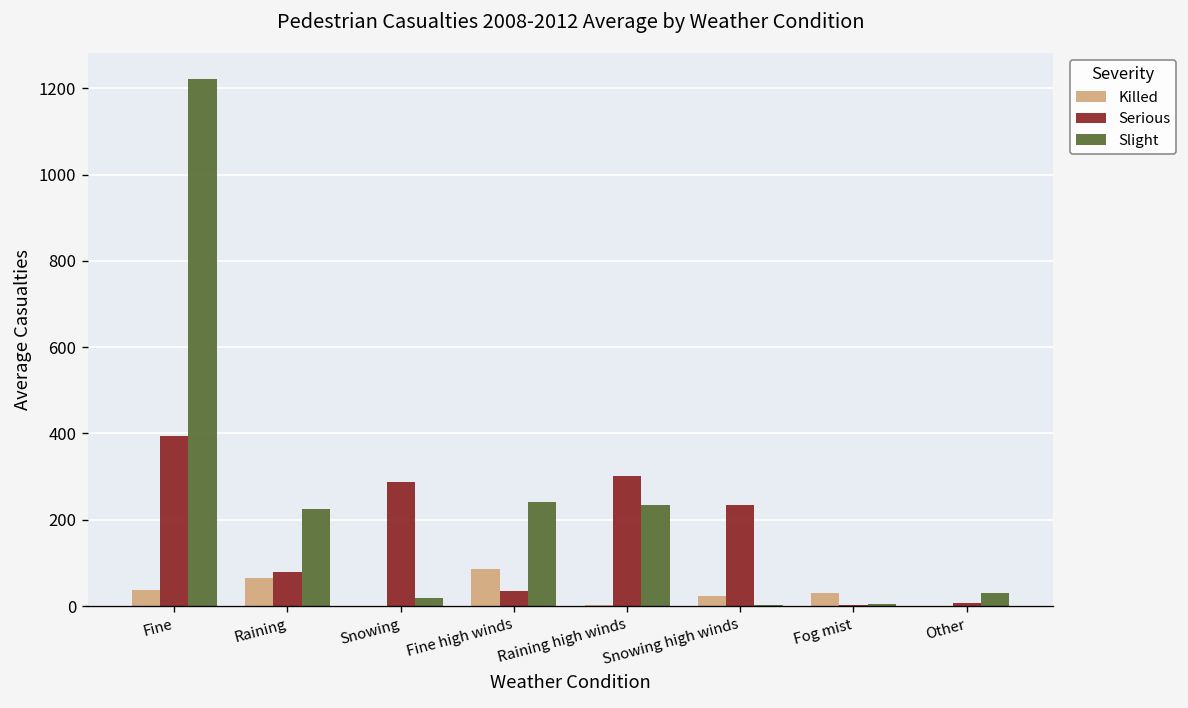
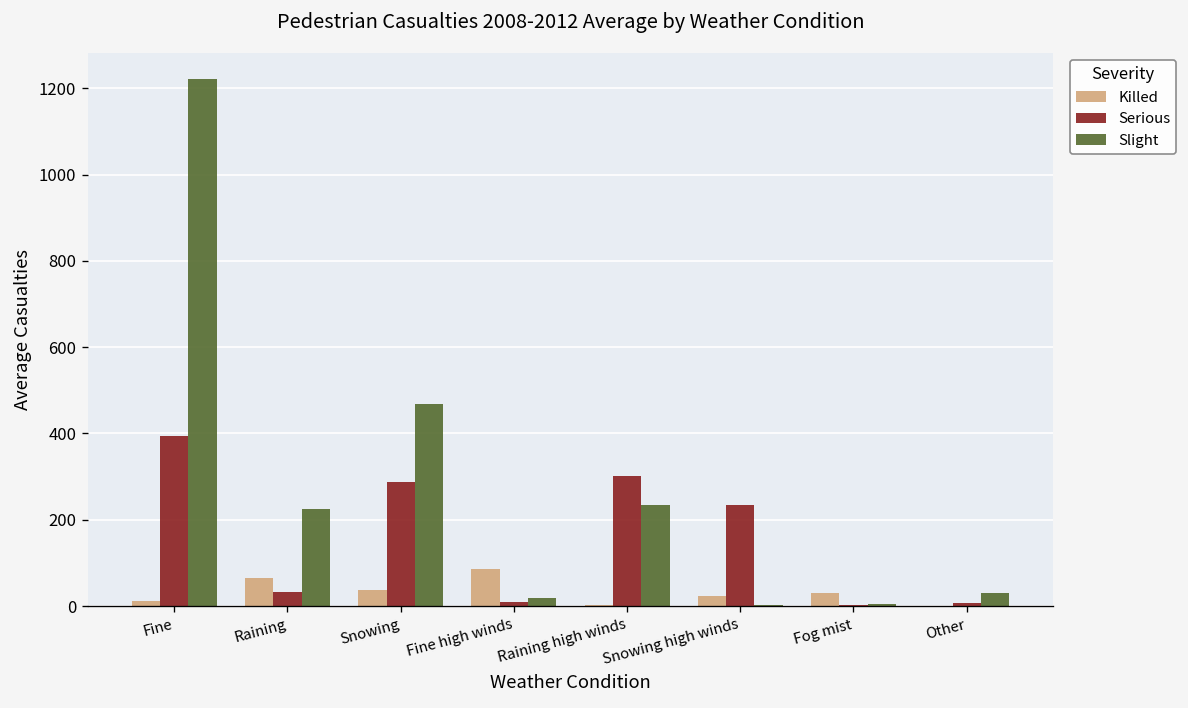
Killed, Fine: 40 -> 10
Serious, Raining: 80 -> 30
Killed, Snowing: 0 -> 40
Slight, Snowing: 20 -> 470
Serious, Fine high winds: 40 -> 10
Slight, Fine high winds: 240 -> 20
